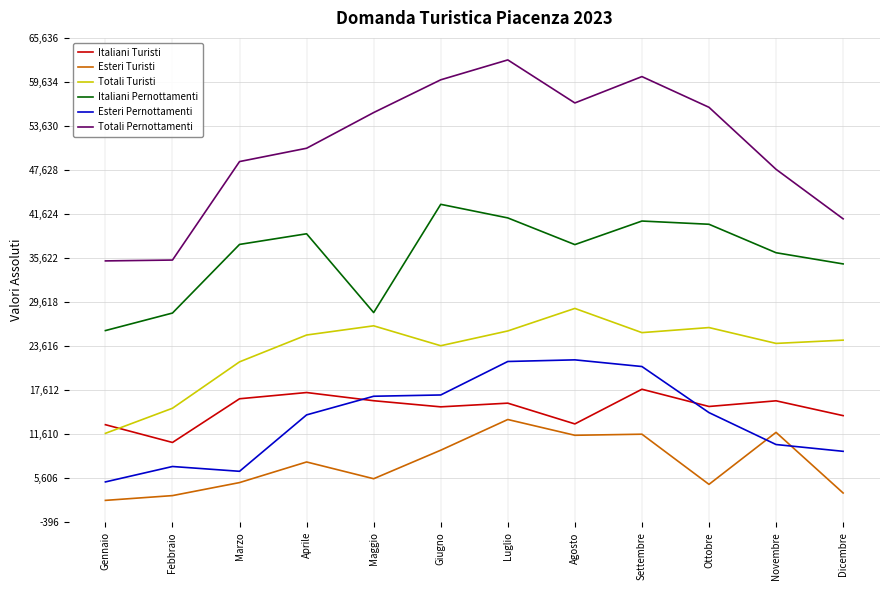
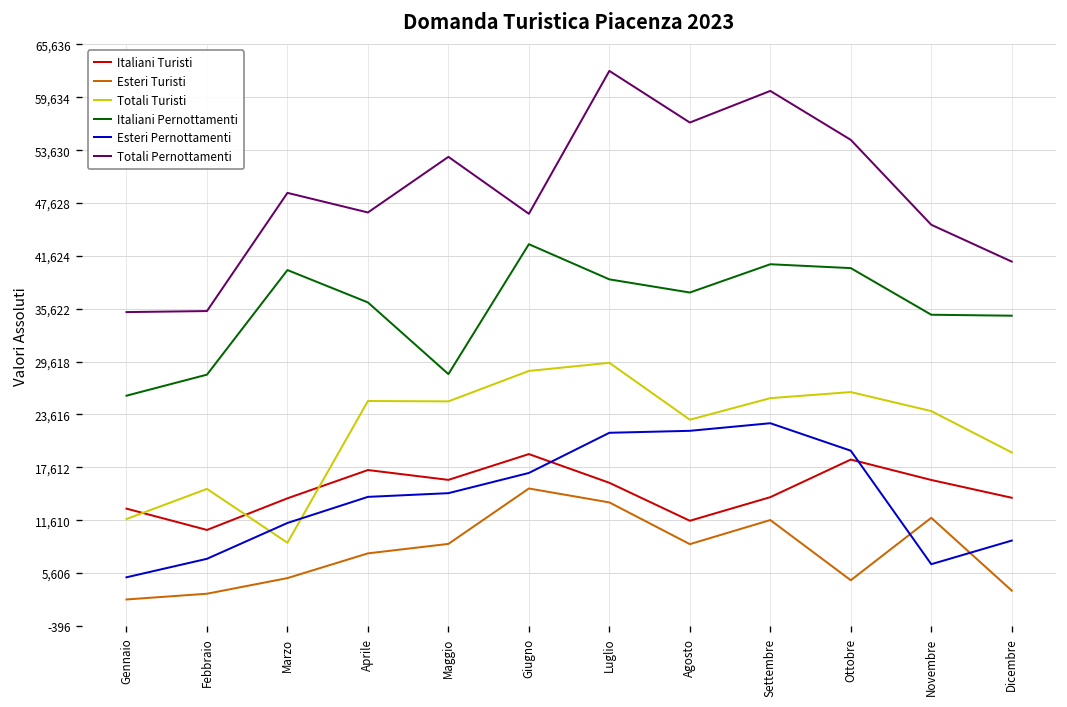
Italiani Turisti, Marzo: 16,000 -> 14,000
Totali Turisti, Marzo: 21,000 -> 9,000
Italiani Pernottamenti, Marzo: 37,000 -> 40,000
Esteri Pernottamenti, Marzo: 7,000 -> 11,000
Italiani Pernottamenti, Aprile: 39,000 -> 36,000
Totali Pernottamenti, Aprile: 51,000 -> 47,000
Esteri Turisti, Maggio: 6,000 -> 9,000
Totali Turisti, Maggio: 26,000 -> 25,000
Esteri Pernottamenti, Maggio: 17,000 -> 15,000
Totali Pernottamenti, Maggio: 55,000 -> 53,000
Italiani Turisti, Giugno: 15,000 -> 19,000
Esteri Turisti, Giugno: 9,000 -> 15,000
Totali Turisti, Giugno: 24,000 -> 29,000
Totali Pernottamenti, Giugno: 60,000 -> 46,000
Totali Turisti, Luglio: 26,000 -> 29,000
Italiani Pernottamenti, Luglio: 41,000 -> 39,000
Italiani Turisti, Agosto: 13,000 -> 12,000
Esteri Turisti, Agosto: 11,000 -> 9,000
Totali Turisti, Agosto: 29,000 -> 23,000
Italiani Turisti, Settembre: 18,000 -> 14,000
Esteri Pernottamenti, Settembre: 21,000 -> 23,000
Italiani Turisti, Ottobre: 15,000 -> 18,000
Esteri Pernottamenti, Ottobre: 15,000 -> 19,000
Totali Pernottamenti, Ottobre: 56,000 -> 55,000
Italiani Pernottamenti, Novembre: 36,000 -> 35,000
Esteri Pernottamenti, Novembre: 10,000 -> 7,000
Totali Pernottamenti, Novembre: 48,000 -> 45,000
Totali Turisti, Dicembre: 24,000 -> 19,000
